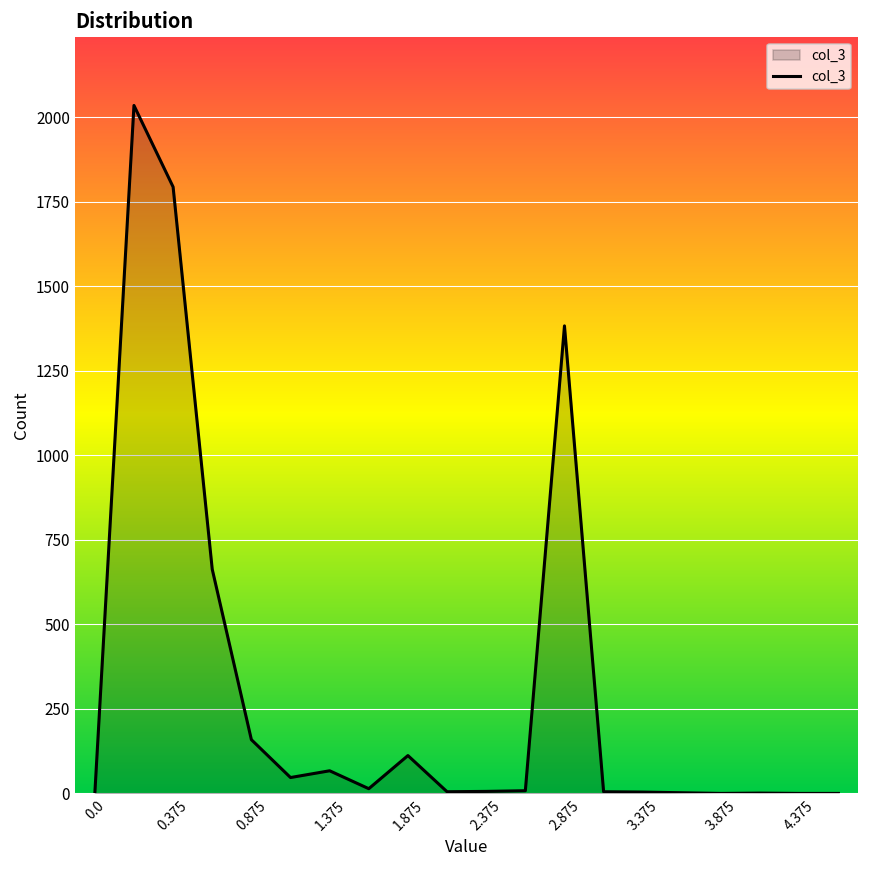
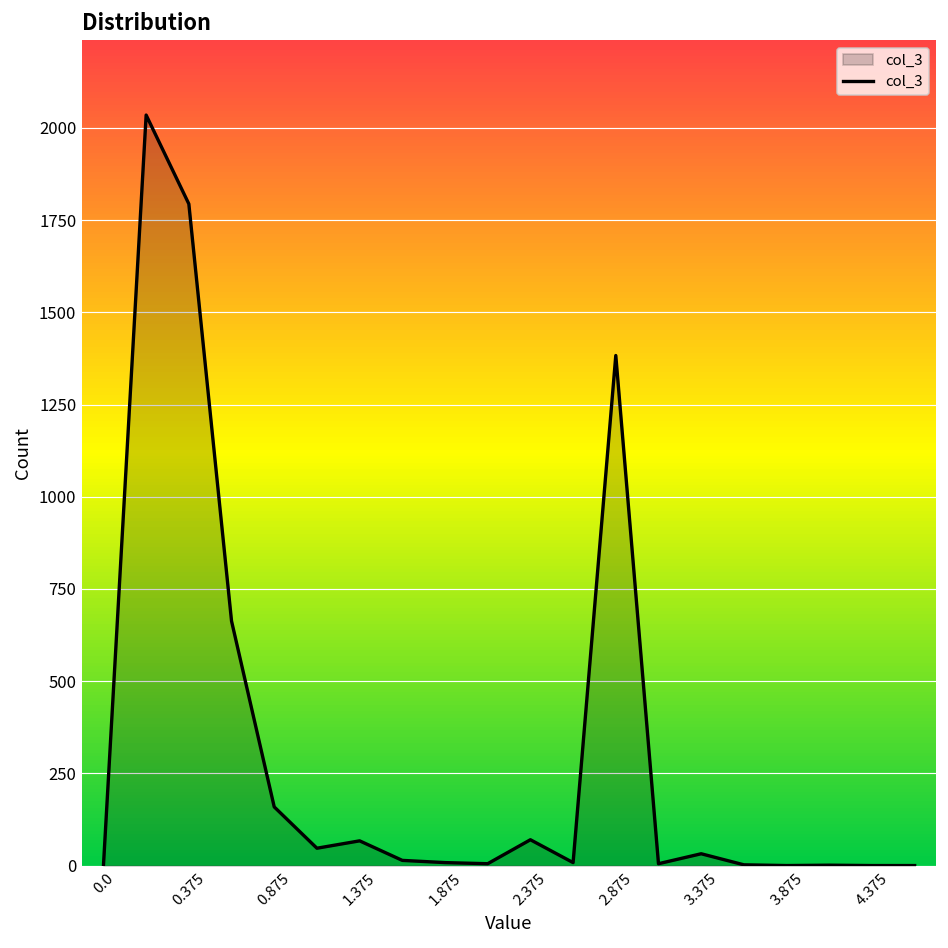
1.875: 110 -> 10
2.375: 10 -> 70
3.375: 0 -> 30
